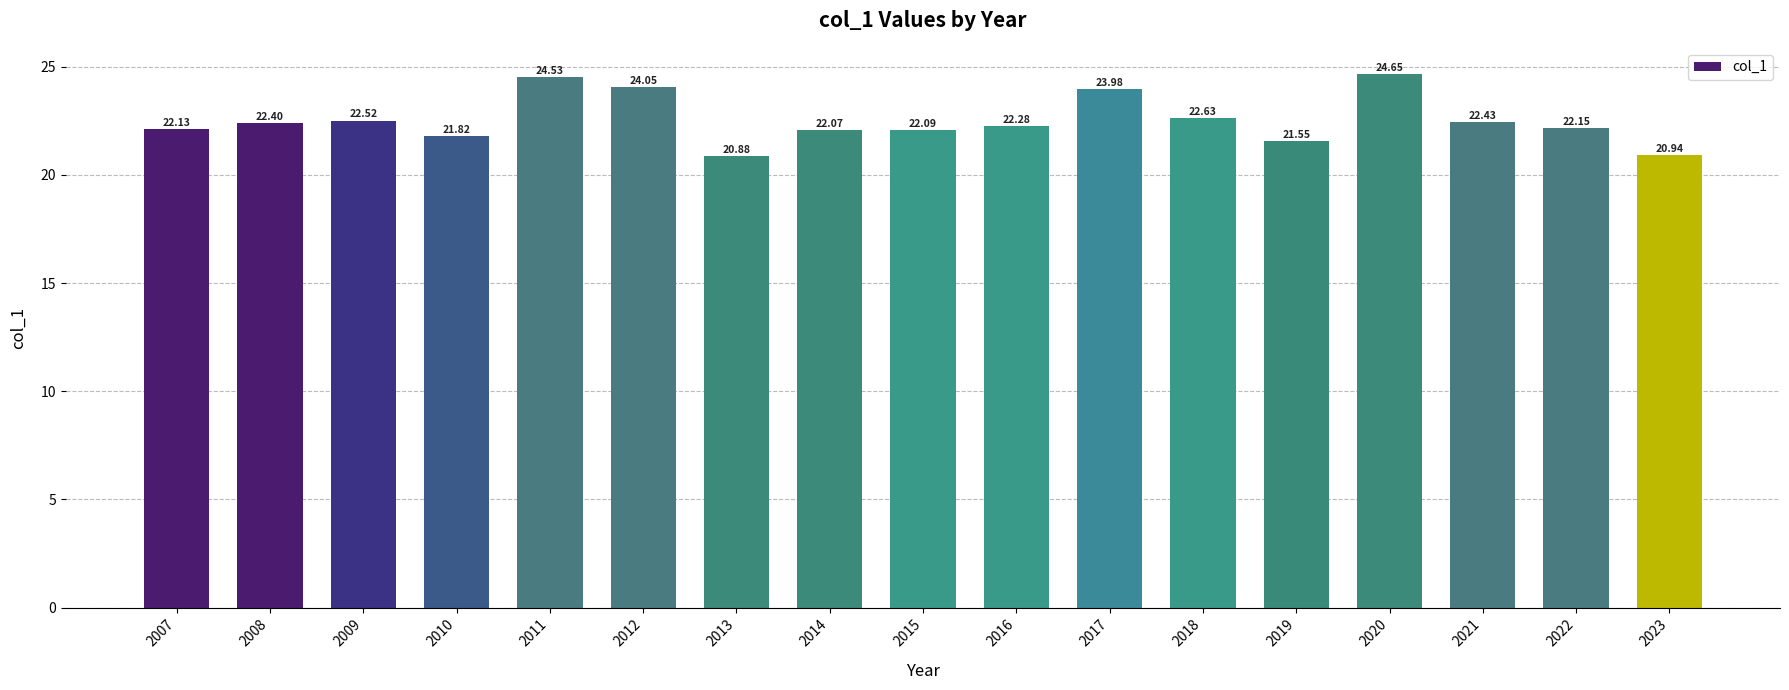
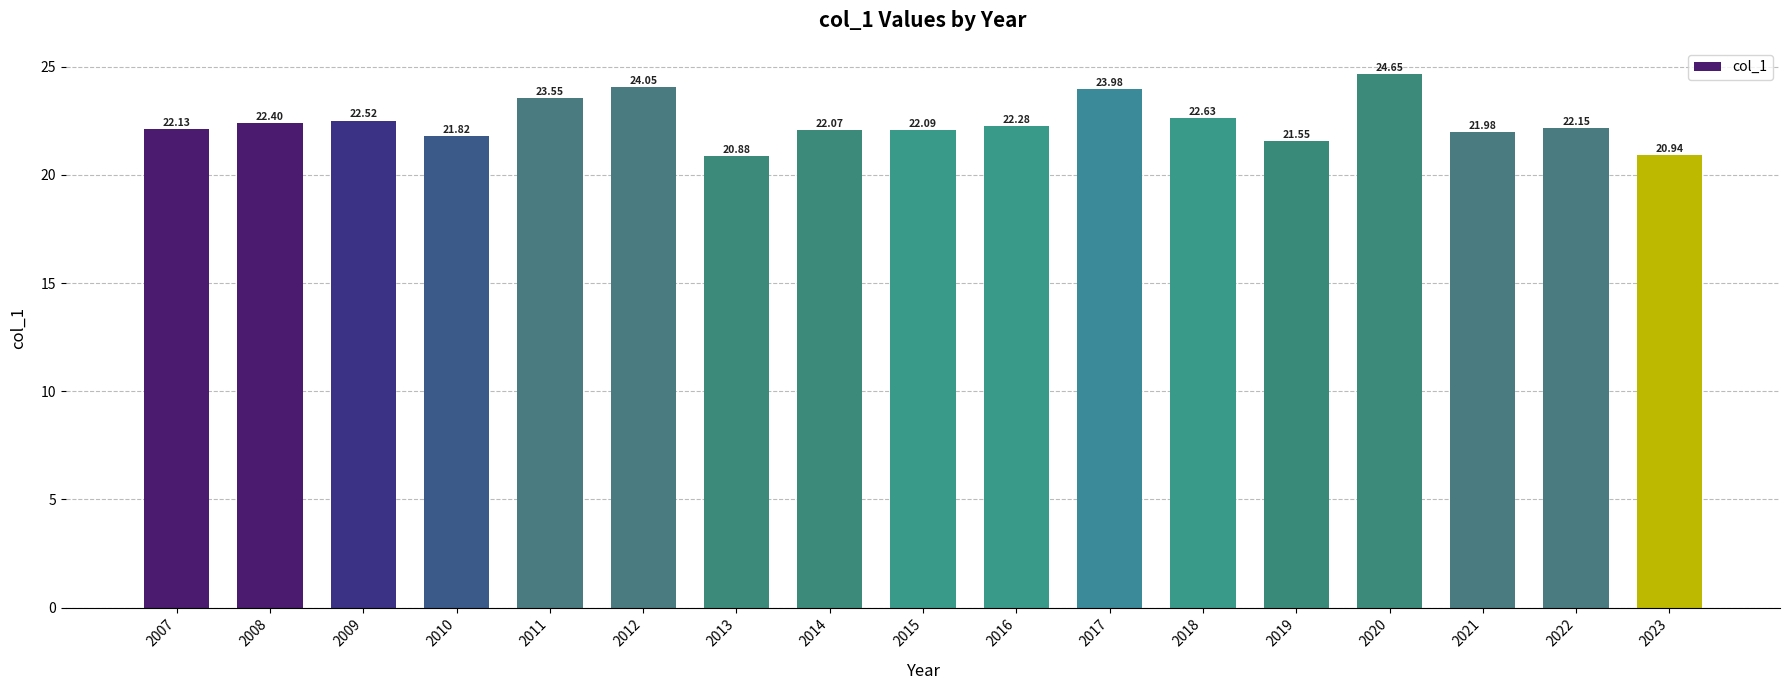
2011: 24.53 -> 23.55
2021: 22.43 -> 21.98
